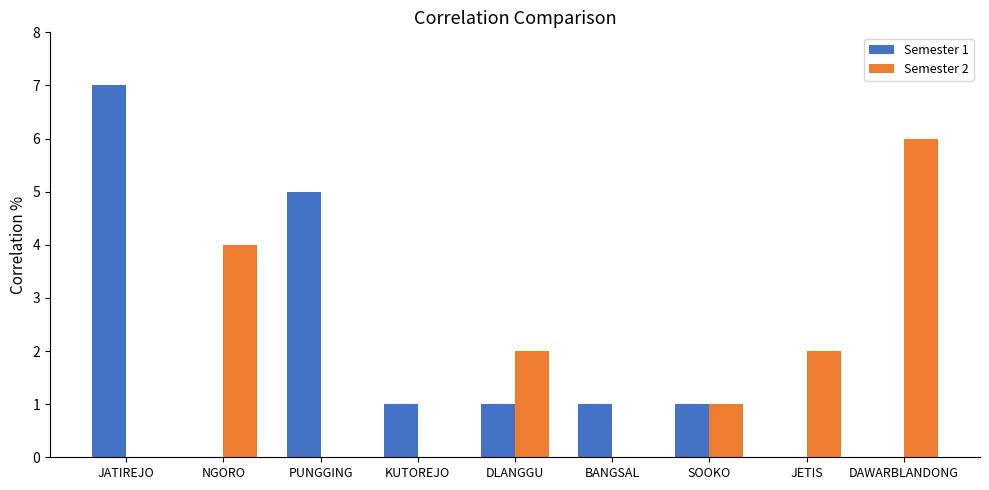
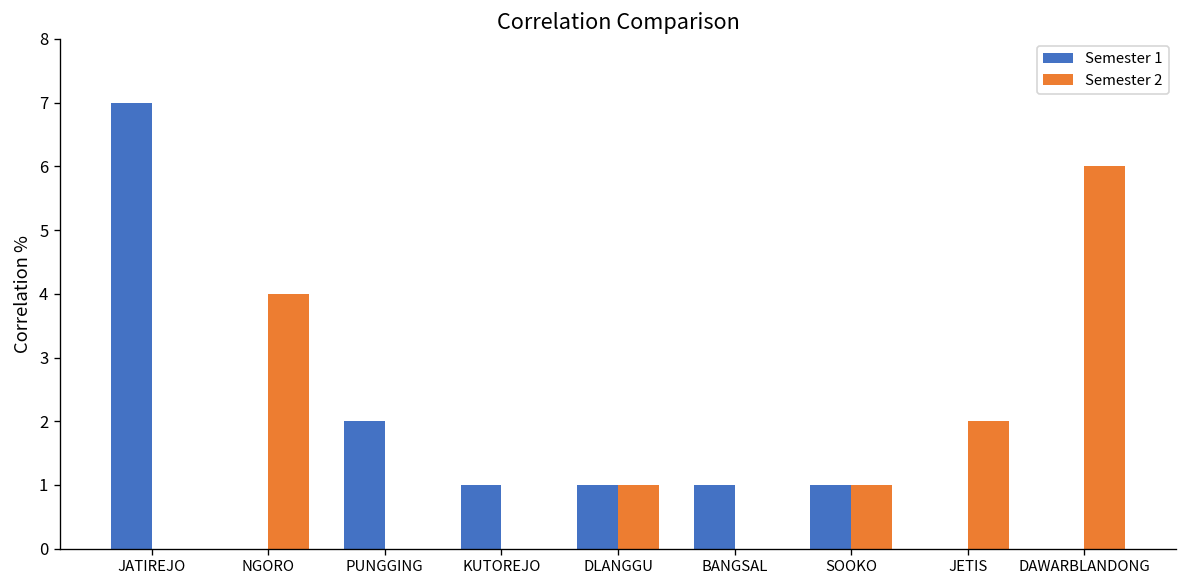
Semester 1, PUNGGING: 5 -> 2
Semester 2, DLANGGU: 2 -> 1
